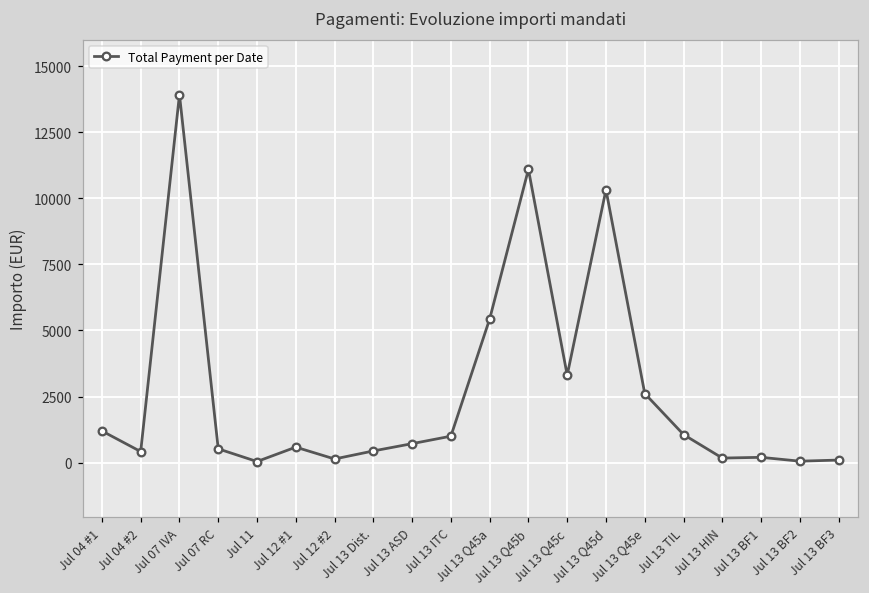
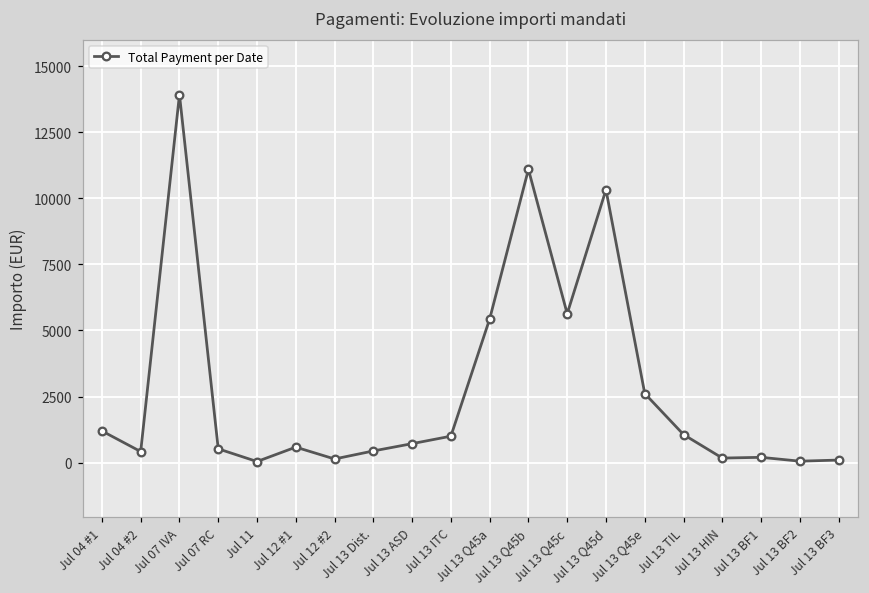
Jul 13 Q45c: 3300 -> 5600
